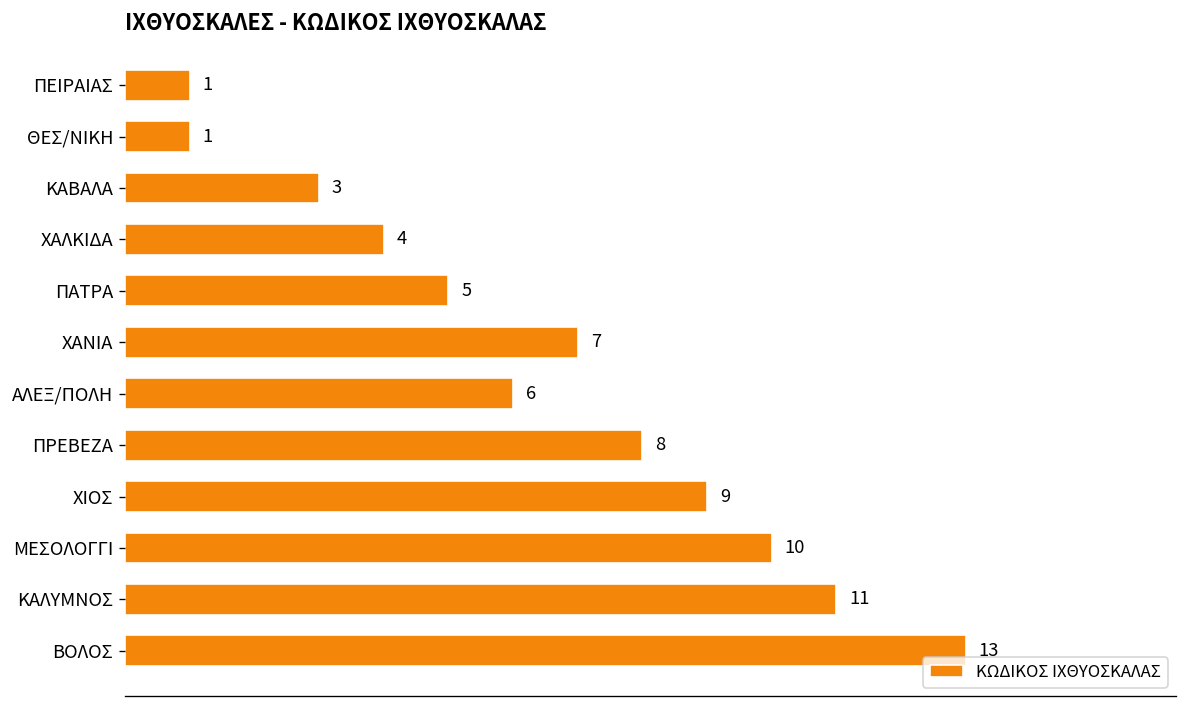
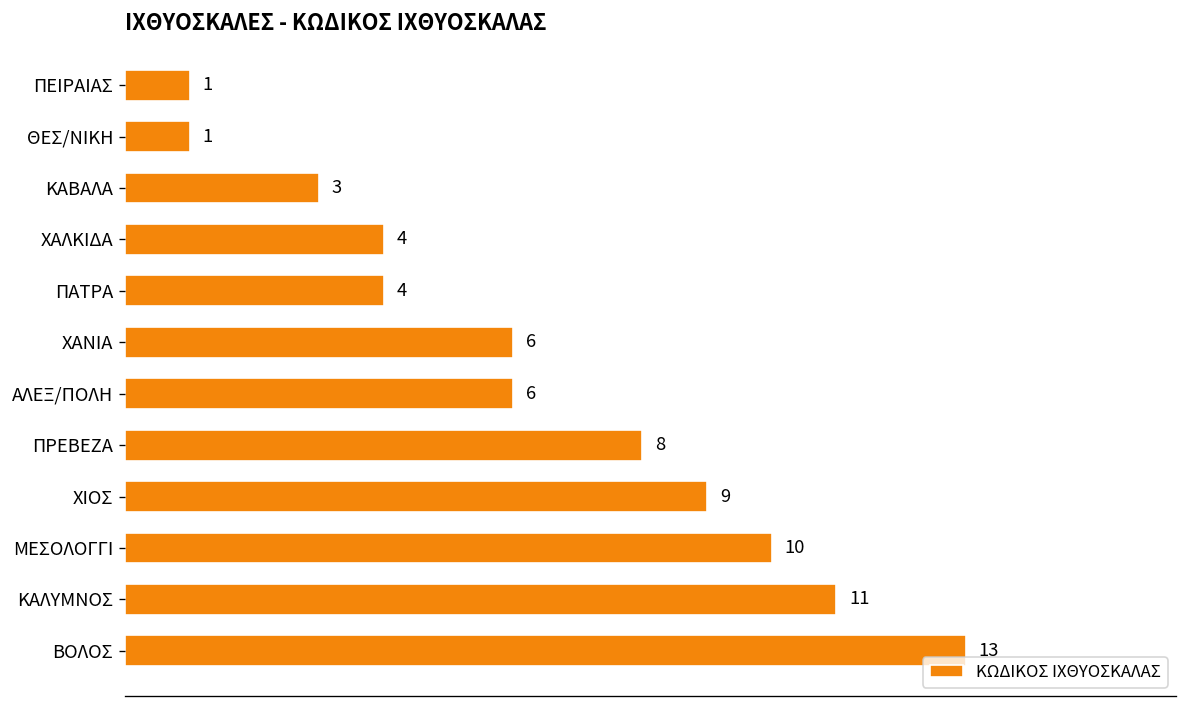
ΠΑΤΡΑ: 5 -> 4
ΧΑΝΙΑ: 7 -> 6
